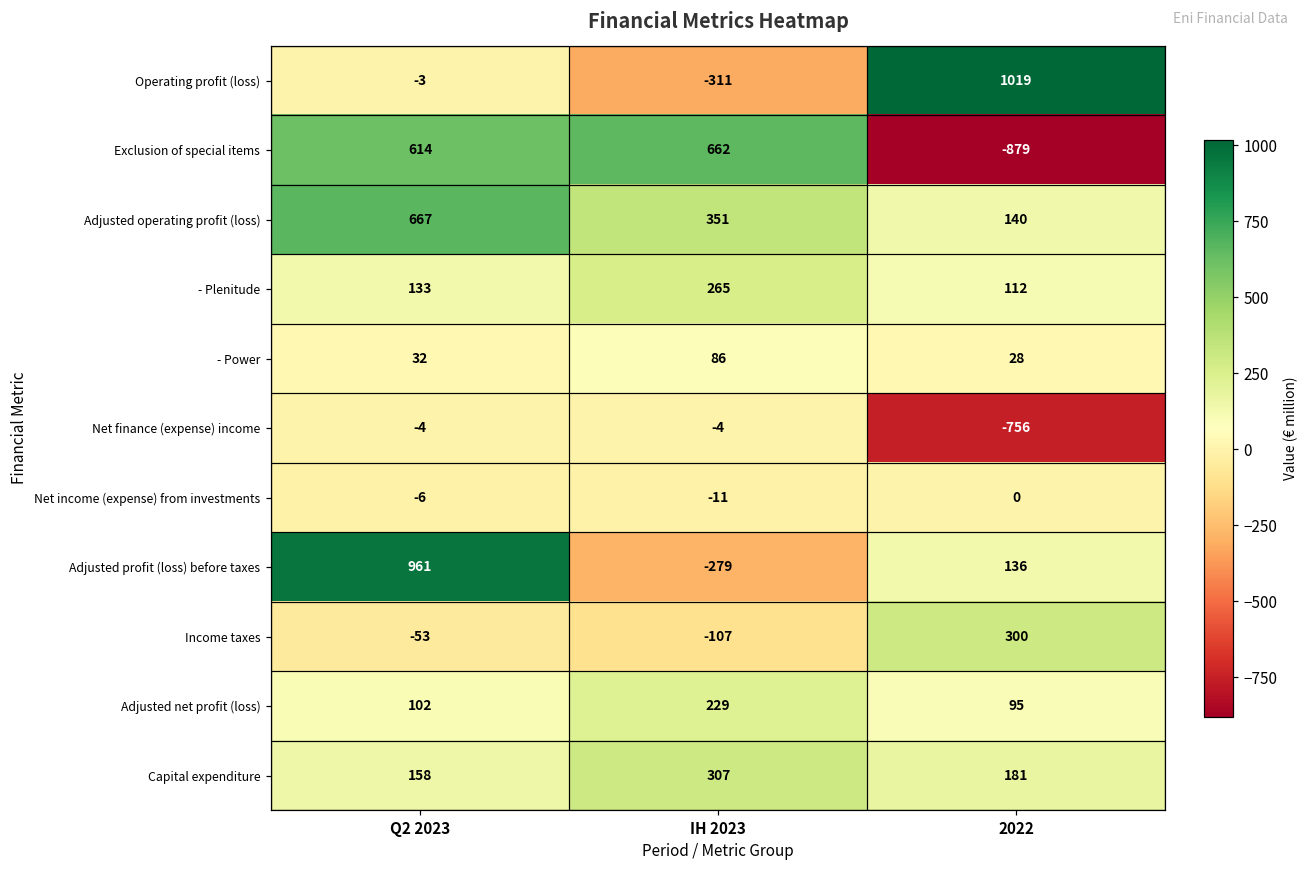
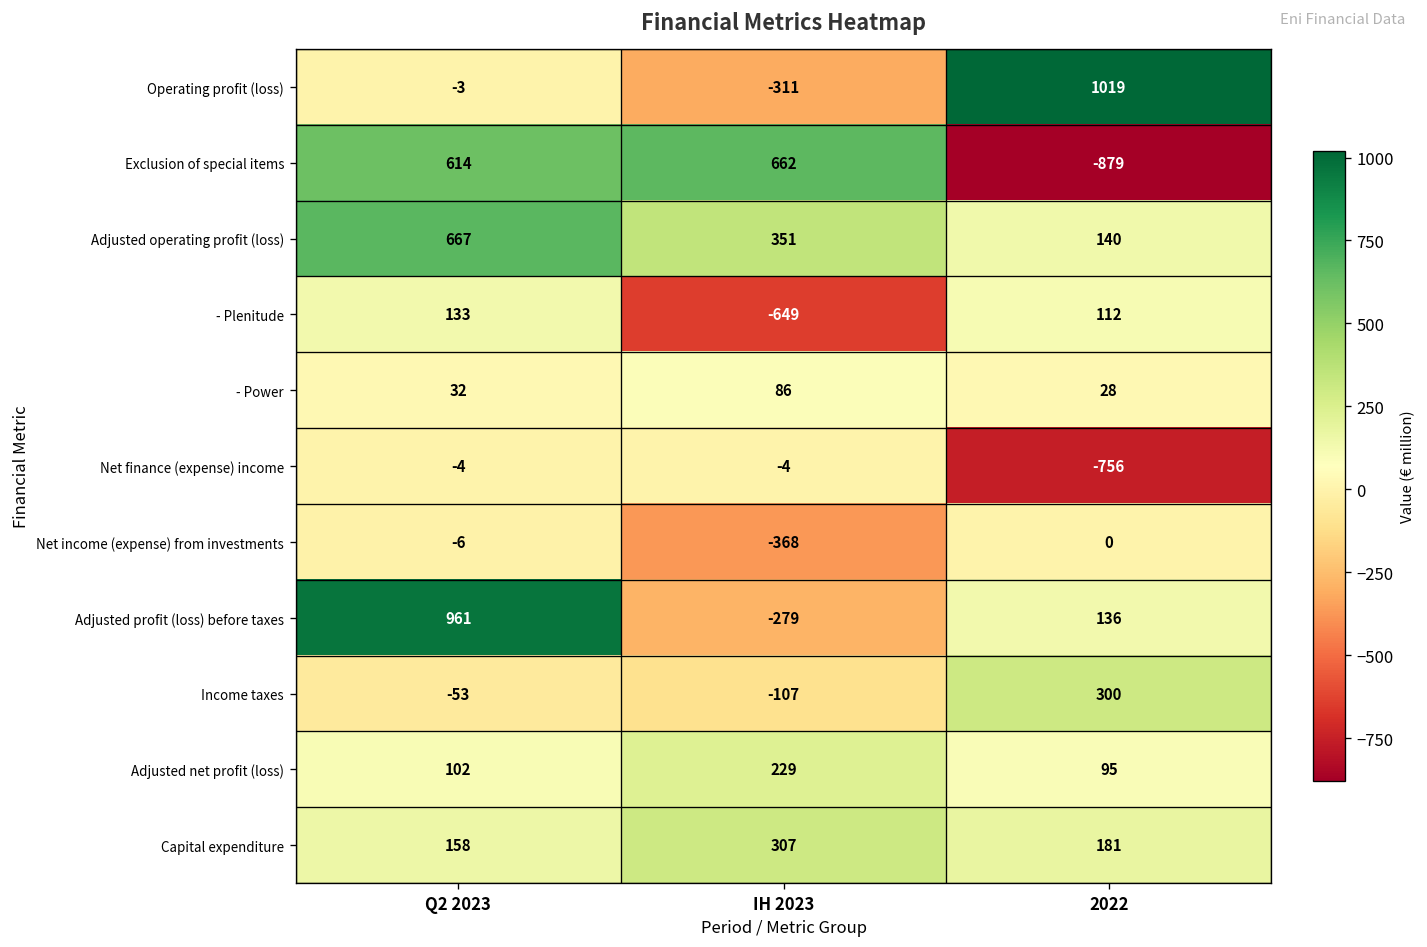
- Plenitude, IH 2023: 265 -> -649
Net income (expense) from investments, IH 2023: -11 -> -368
